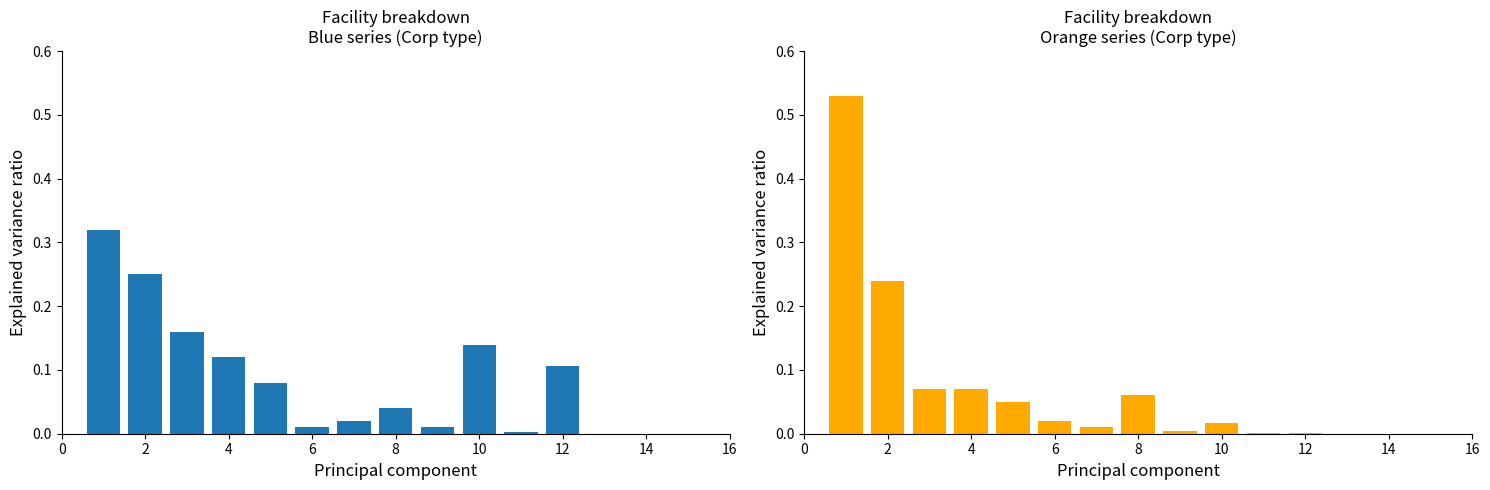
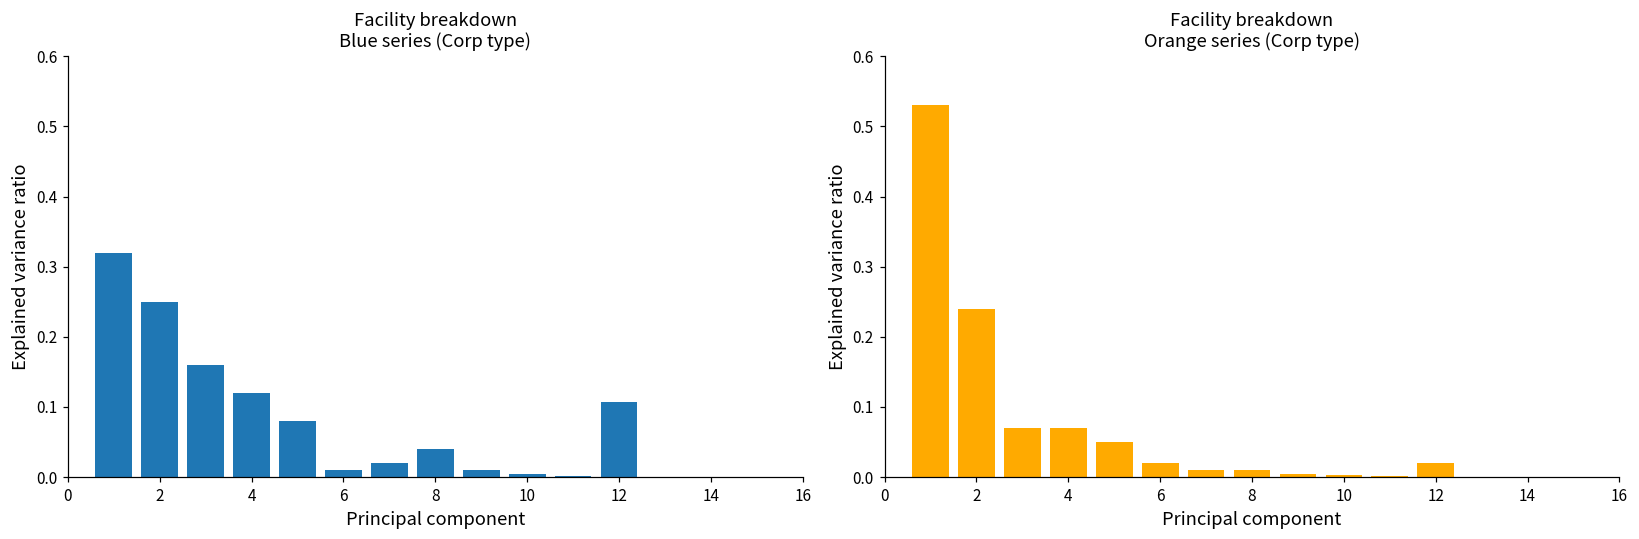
Facility breakdown Blue series (Corp type), 10: 0.14 -> 0.01
Facility breakdown Orange series (Corp type), 8: 0.06 -> 0.01
Facility breakdown Orange series (Corp type), 10: 0.02 -> 0.00
Facility breakdown Orange series (Corp type), 12: 0.00 -> 0.02
